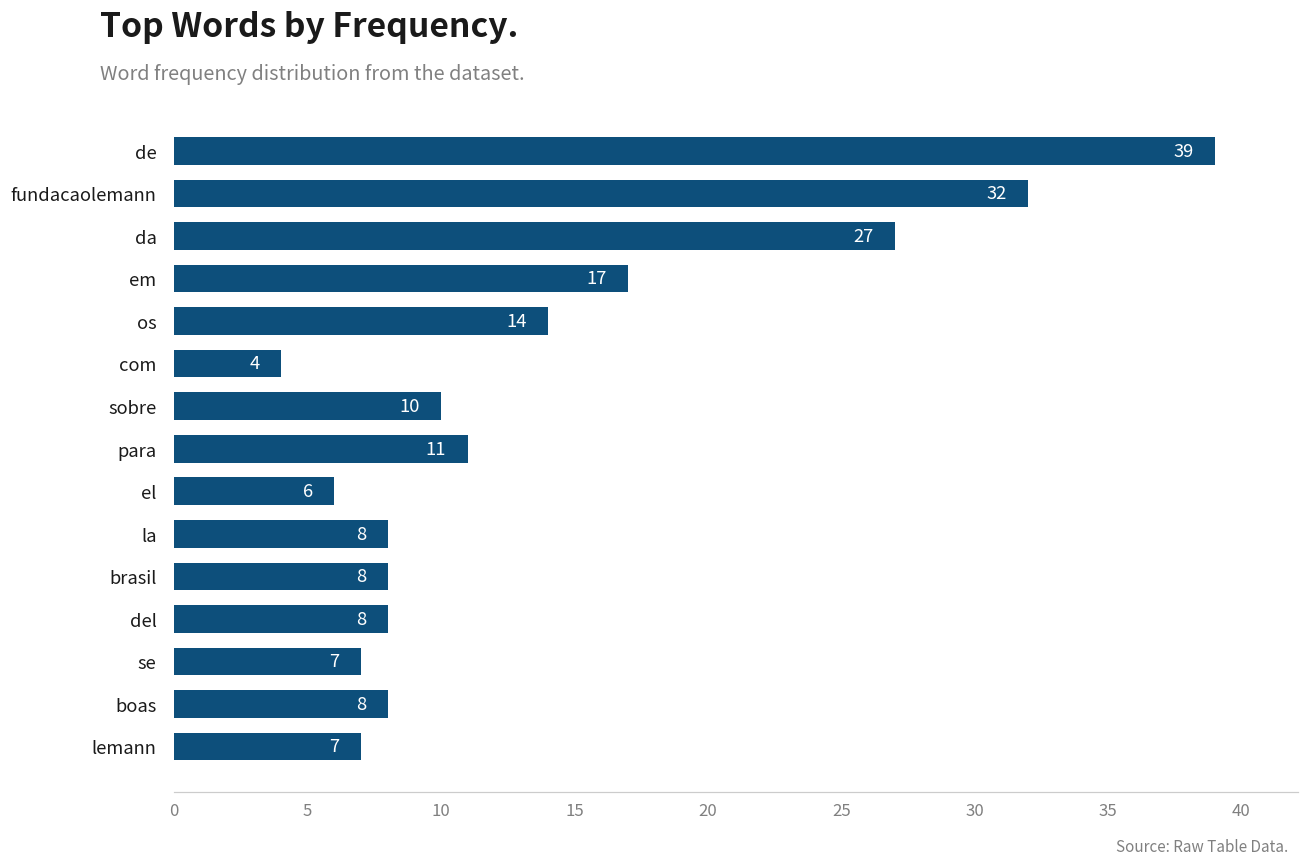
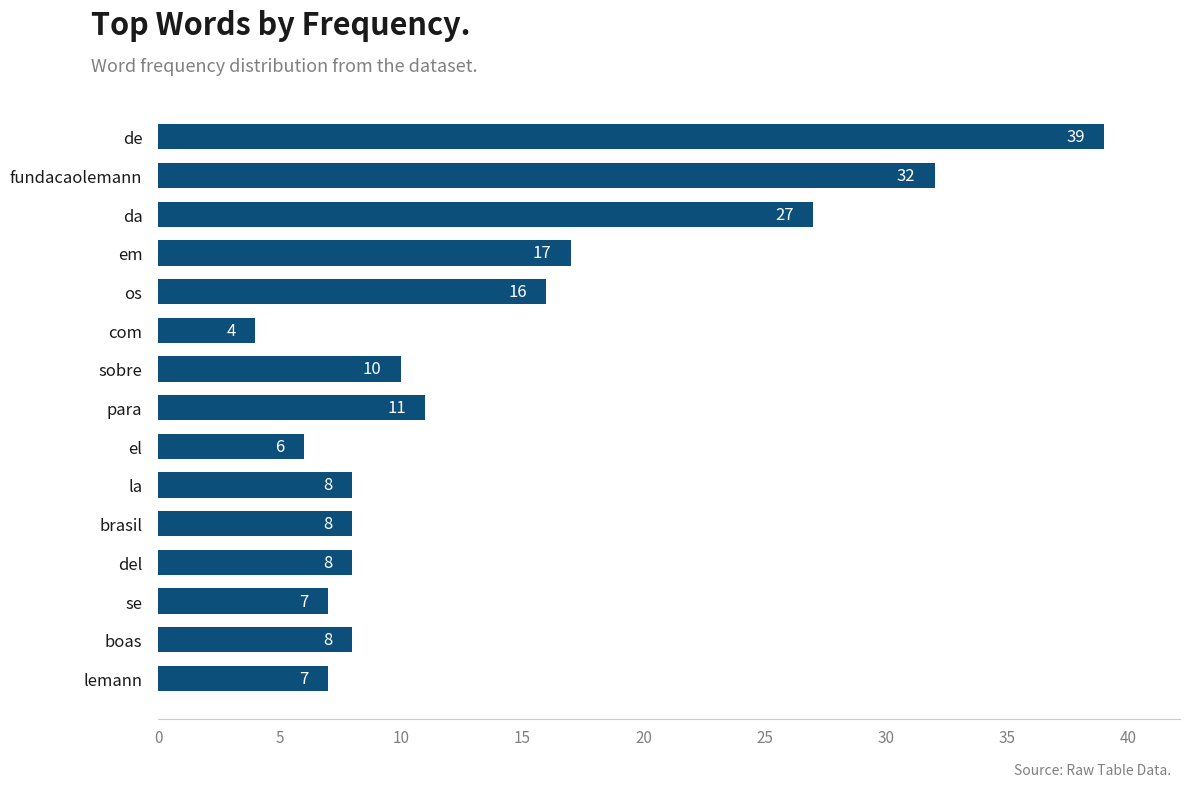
os: 14 -> 16
